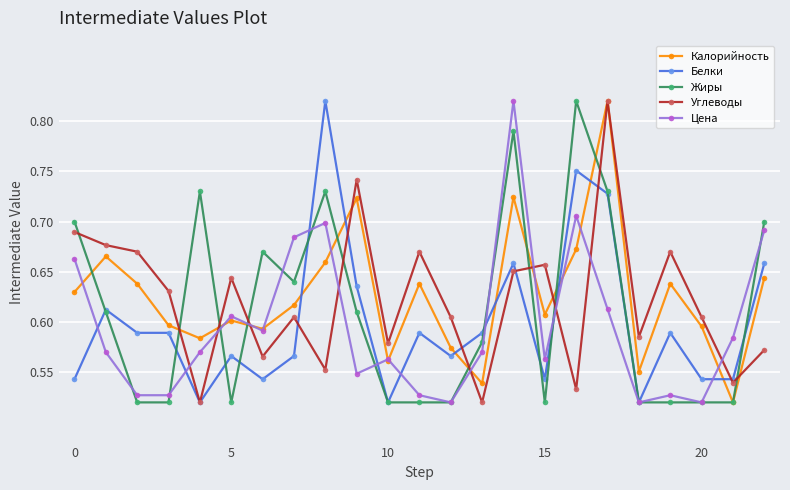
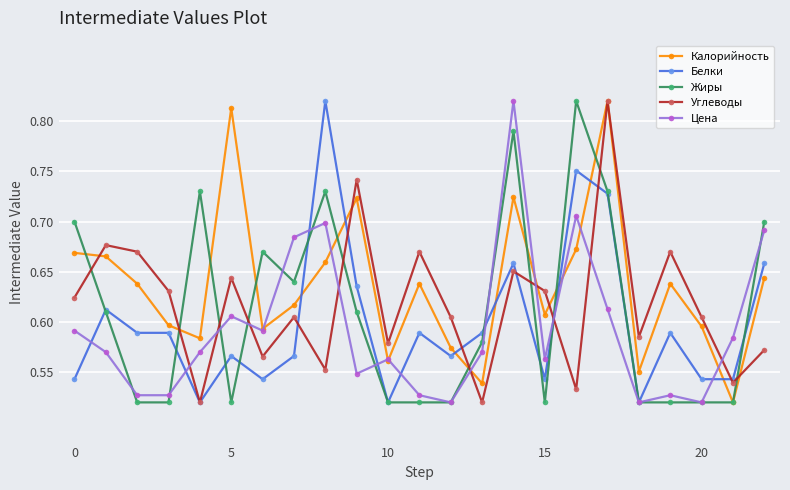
Калорийность, 0: 0.630 -> 0.669
Углеводы, 0: 0.690 -> 0.624
Цена, 0: 0.663 -> 0.591
Калорийность, 5: 0.601 -> 0.813
Углеводы, 15: 0.657 -> 0.631
